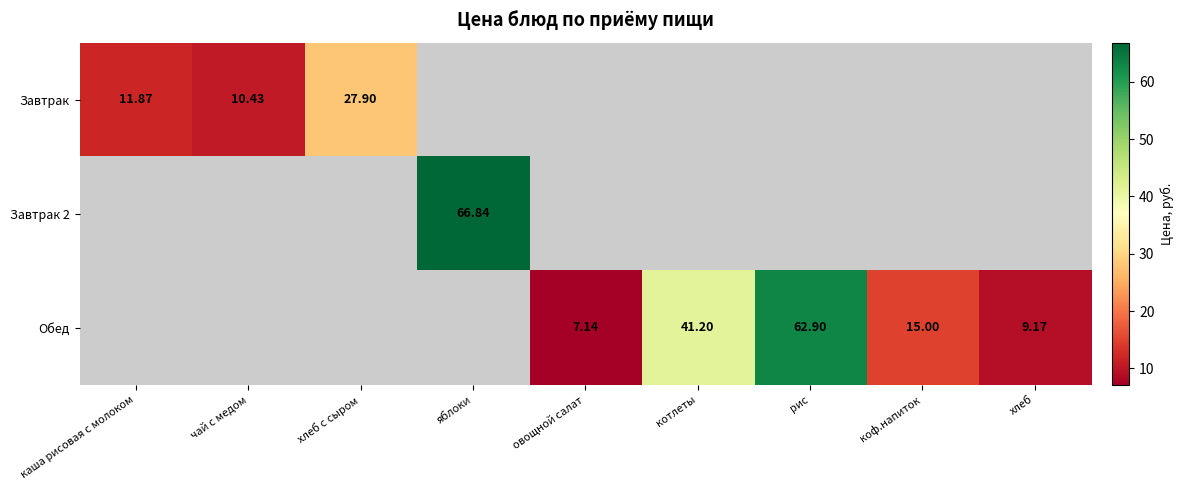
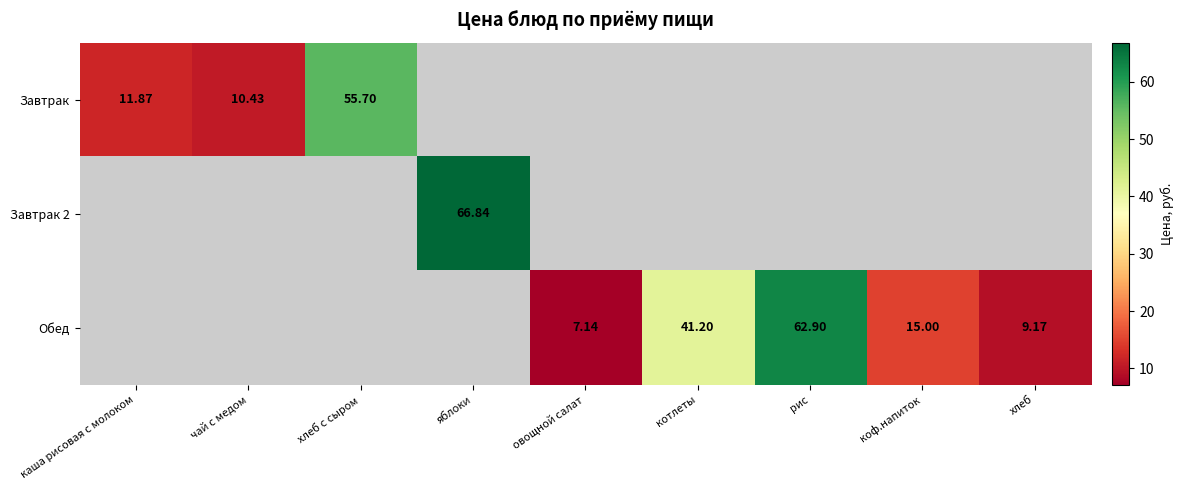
Завтрак, хлеб с сыром: 27.90 -> 55.70
